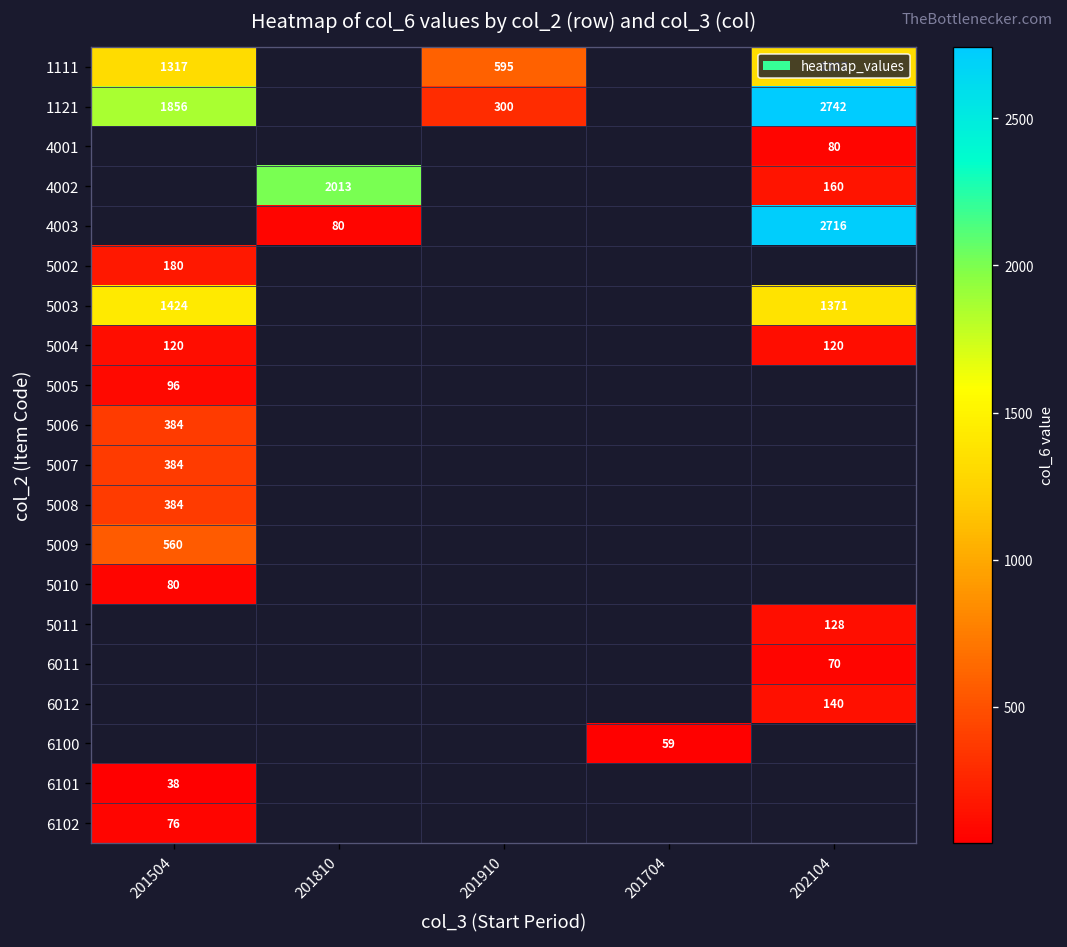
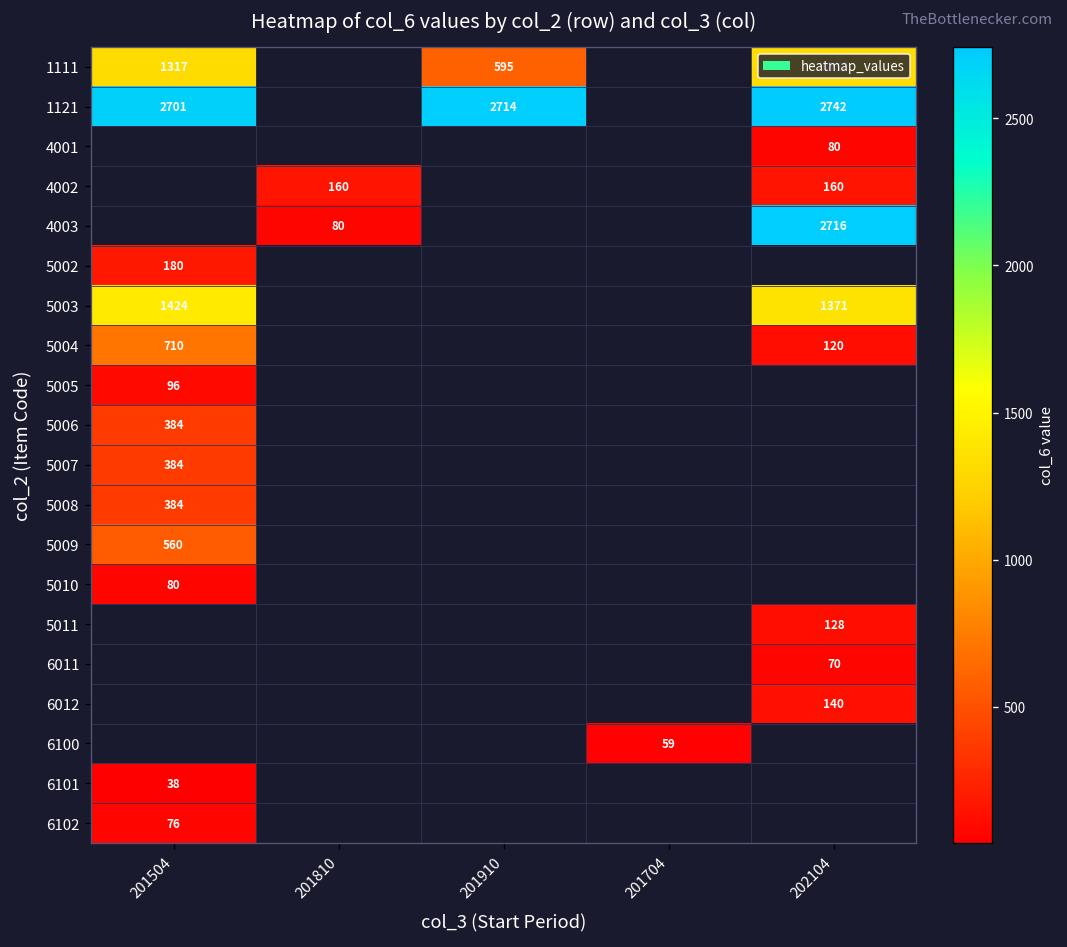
1121, 201504: 1856 -> 2701
1121, 201910: 300 -> 2714
4002, 201810: 2013 -> 160
5004, 201504: 120 -> 710
